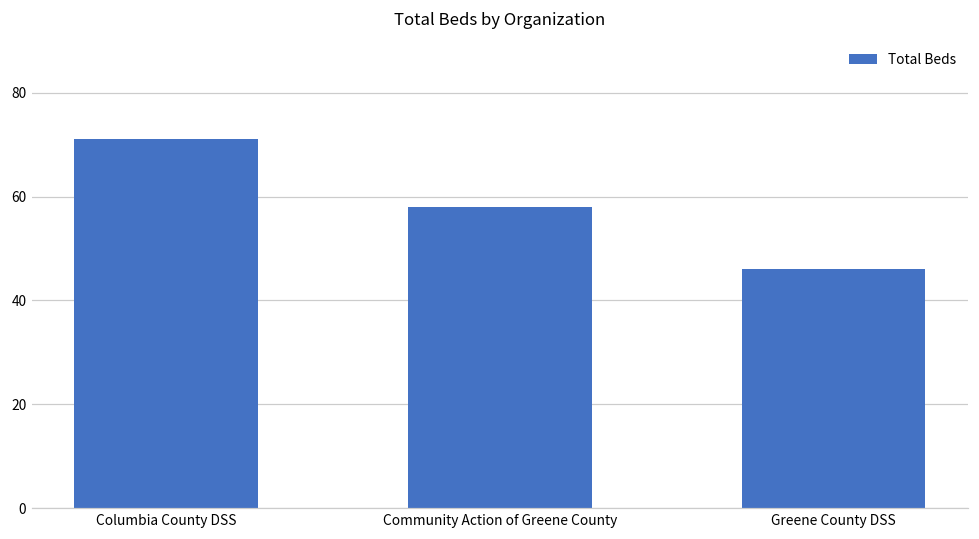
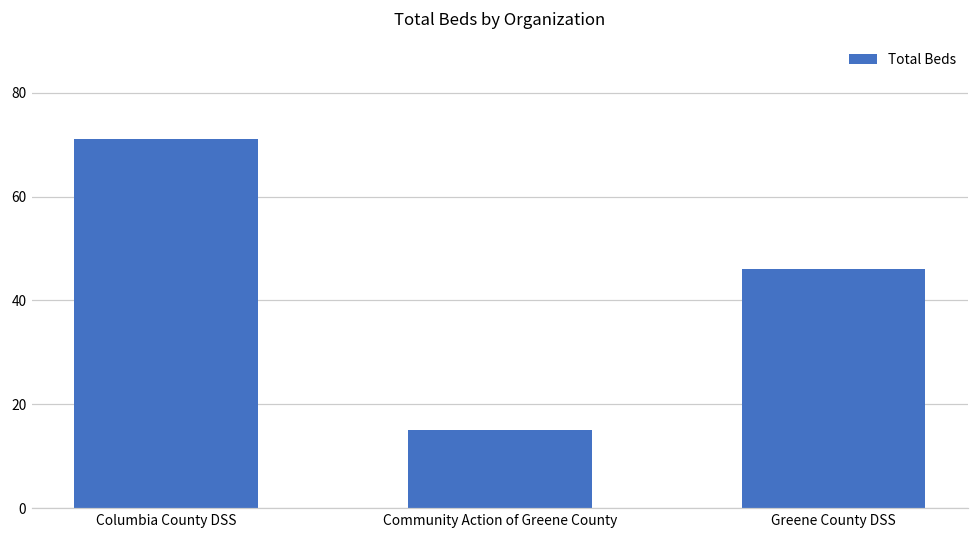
Community Action of Greene County: 58 -> 15
